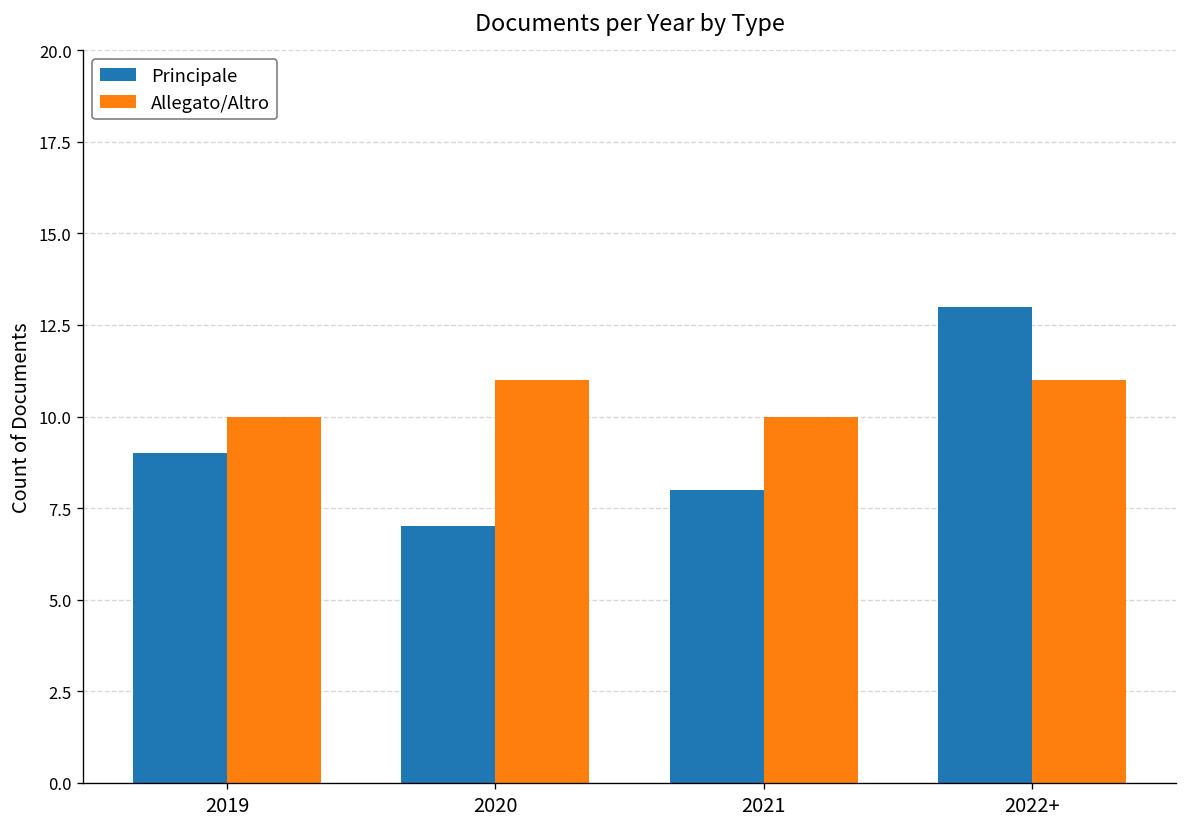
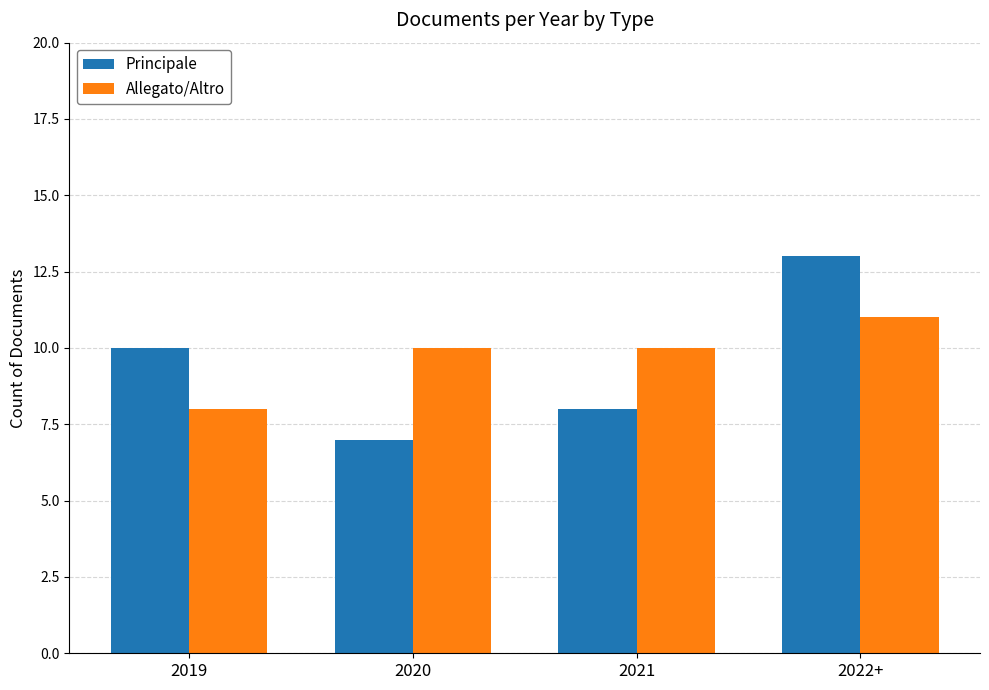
Principale, 2019: 9 -> 10
Allegato/Altro, 2019: 10 -> 8
Allegato/Altro, 2020: 11 -> 10
